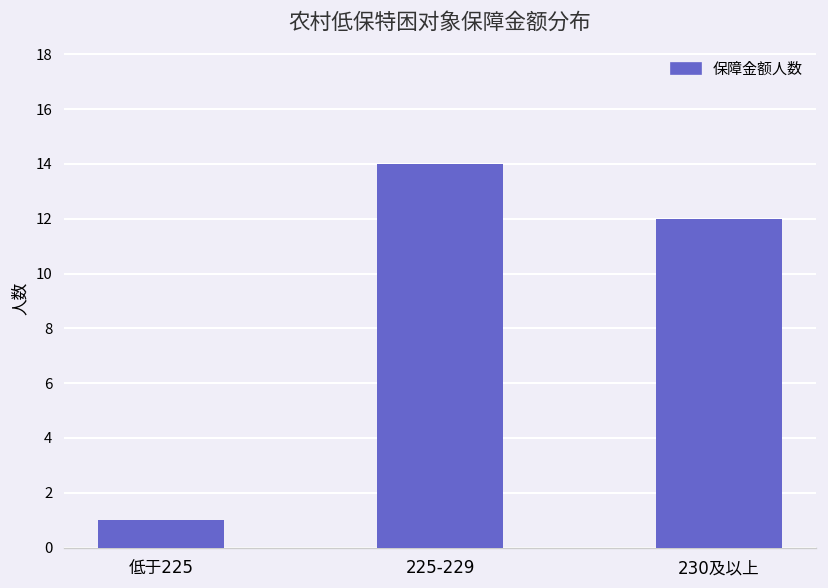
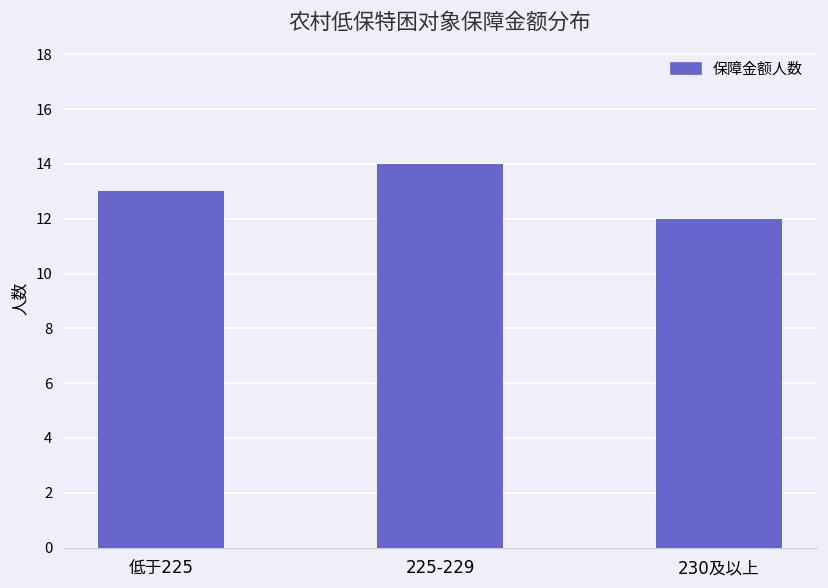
低于225: 1 -> 13
